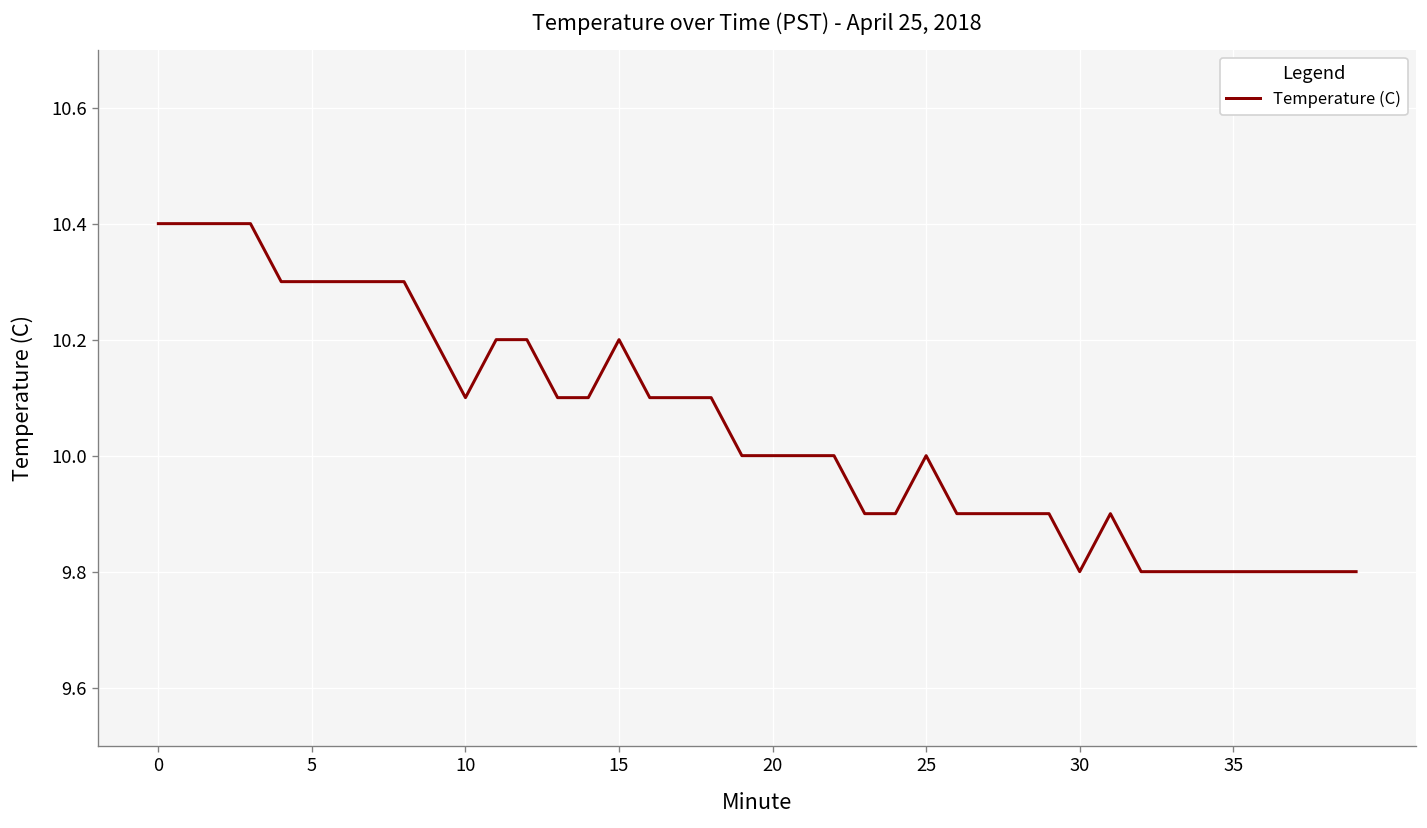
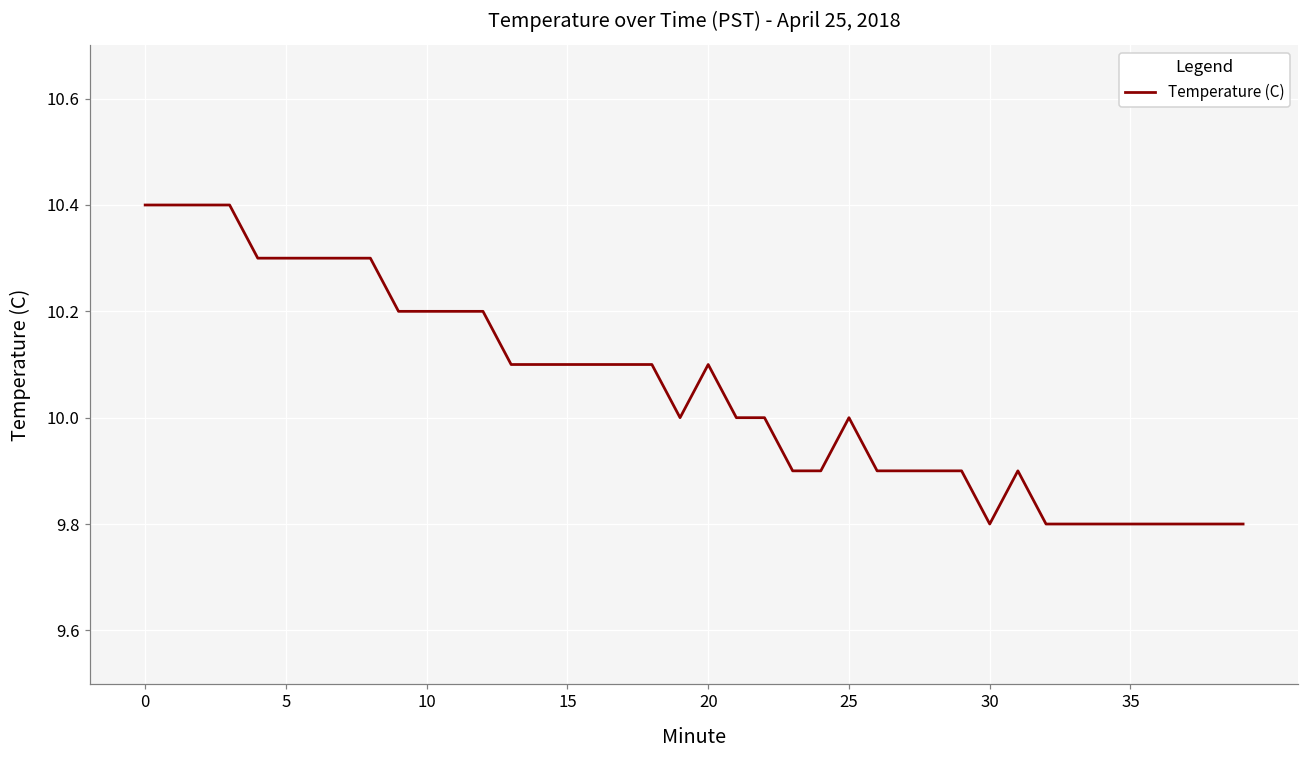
10: 10.1 -> 10.2
15: 10.2 -> 10.1
20: 10.0 -> 10.1
